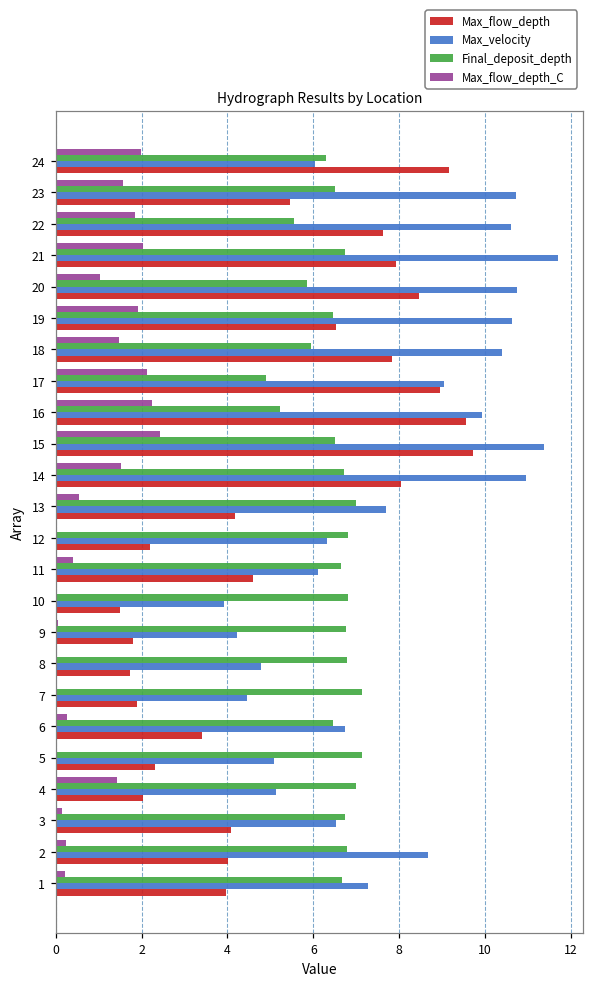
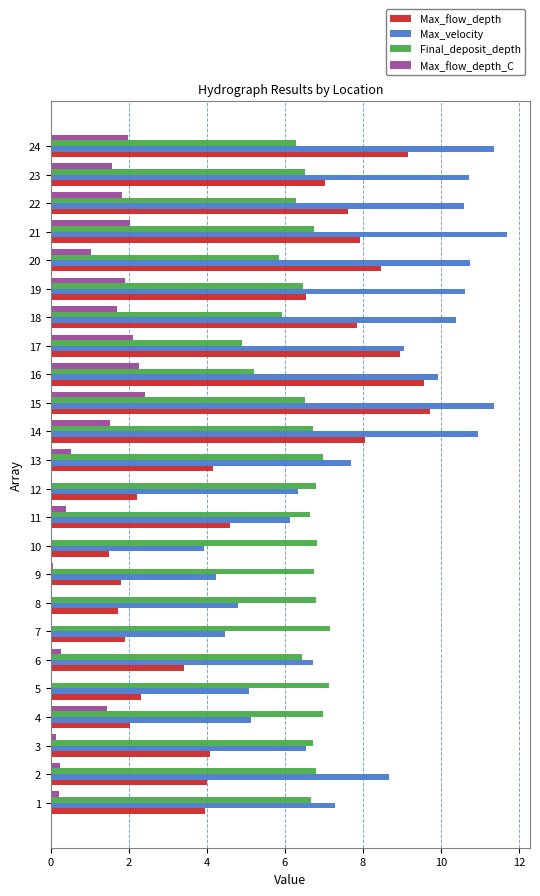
Max_velocity, 24: 6.0 -> 11.4
Max_flow_depth, 23: 5.5 -> 7.0
Final_deposit_depth, 22: 5.5 -> 6.3
Max_flow_depth_C, 18: 1.5 -> 1.7
